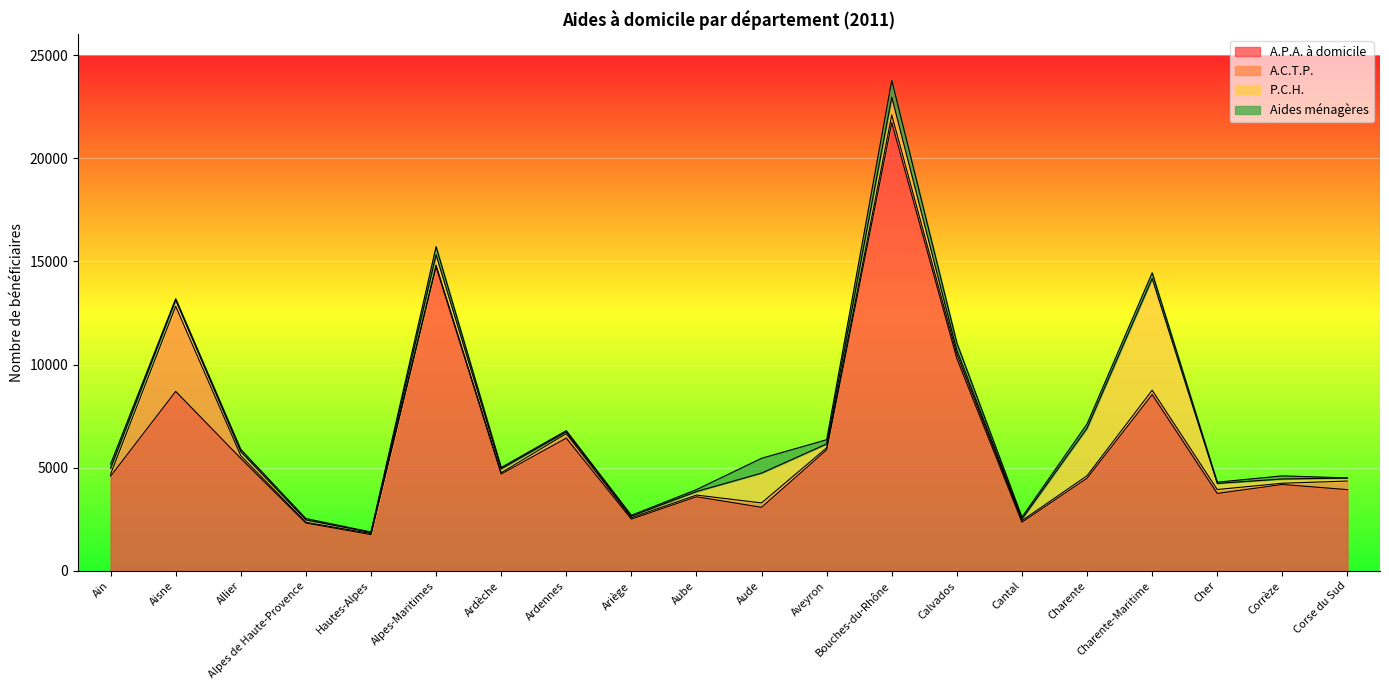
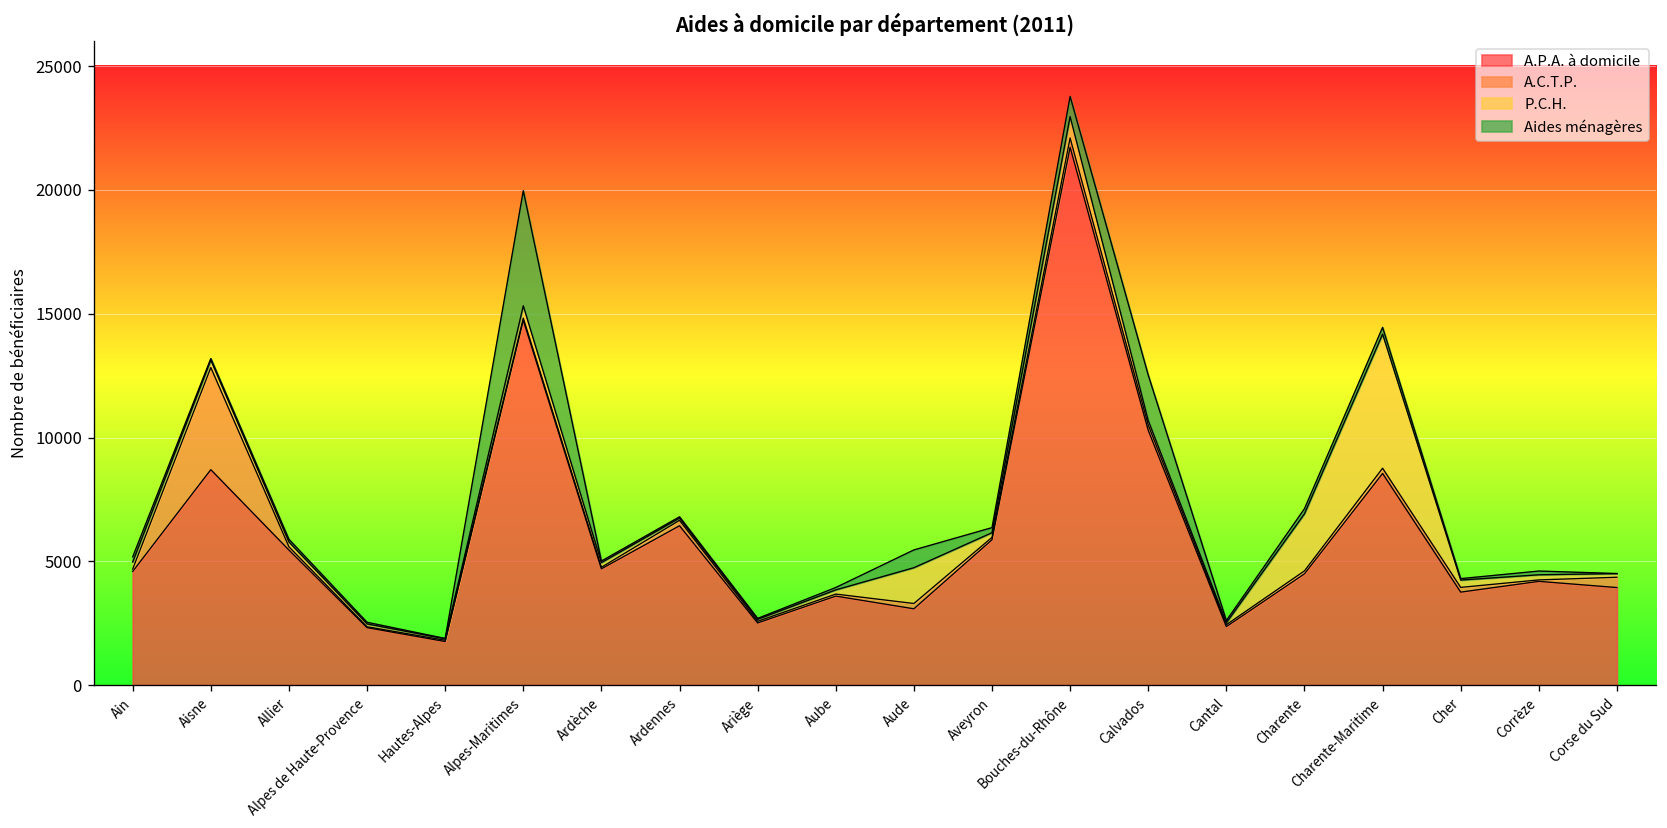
Aides ménagères, Alpes-Maritimes: 400 -> 4600
Aides ménagères, Calvados: 400 -> 1800
